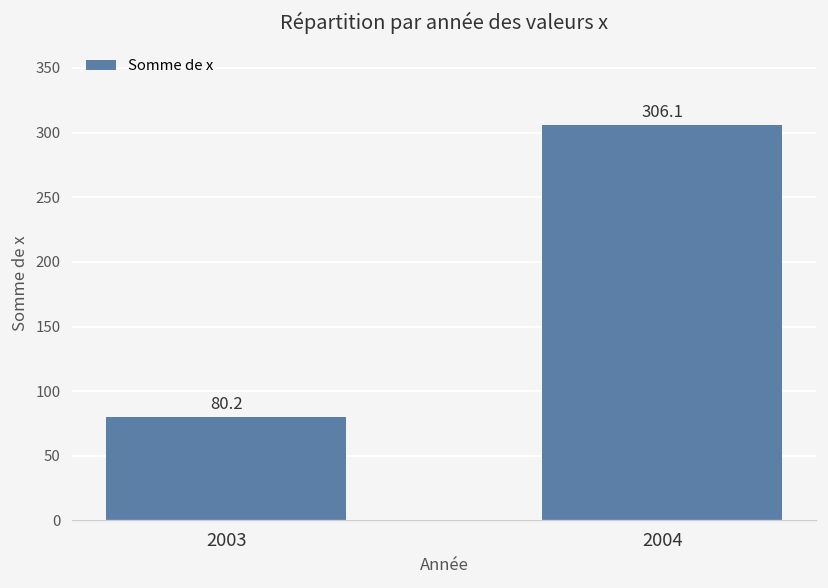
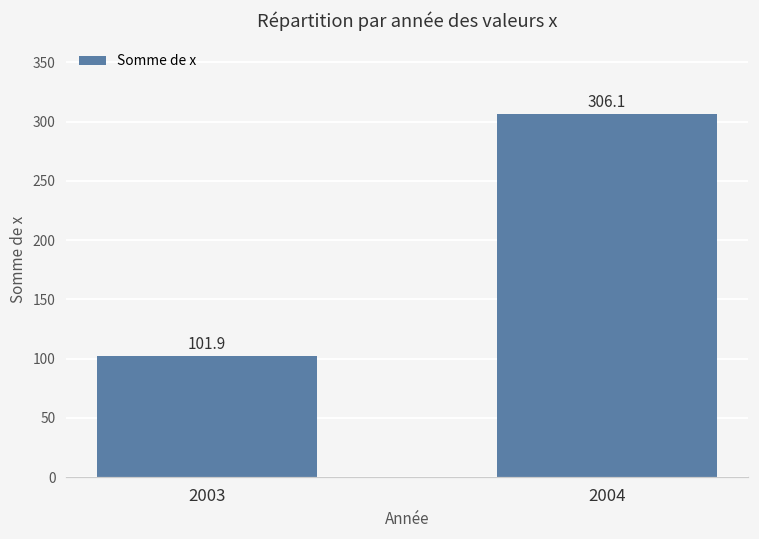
2003: 80.2 -> 101.9
